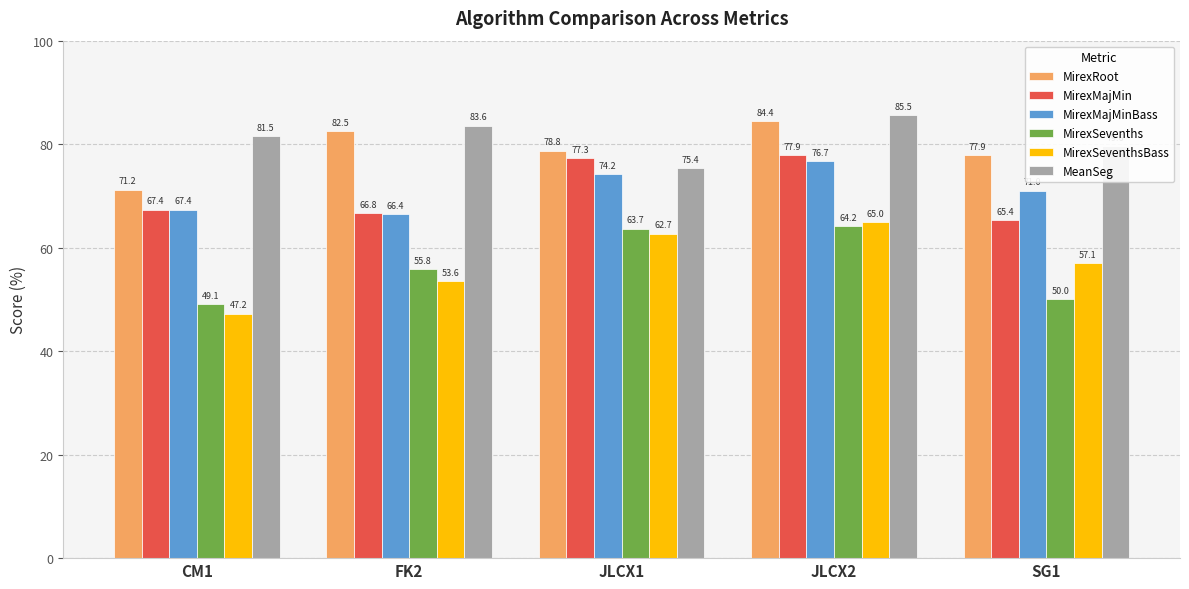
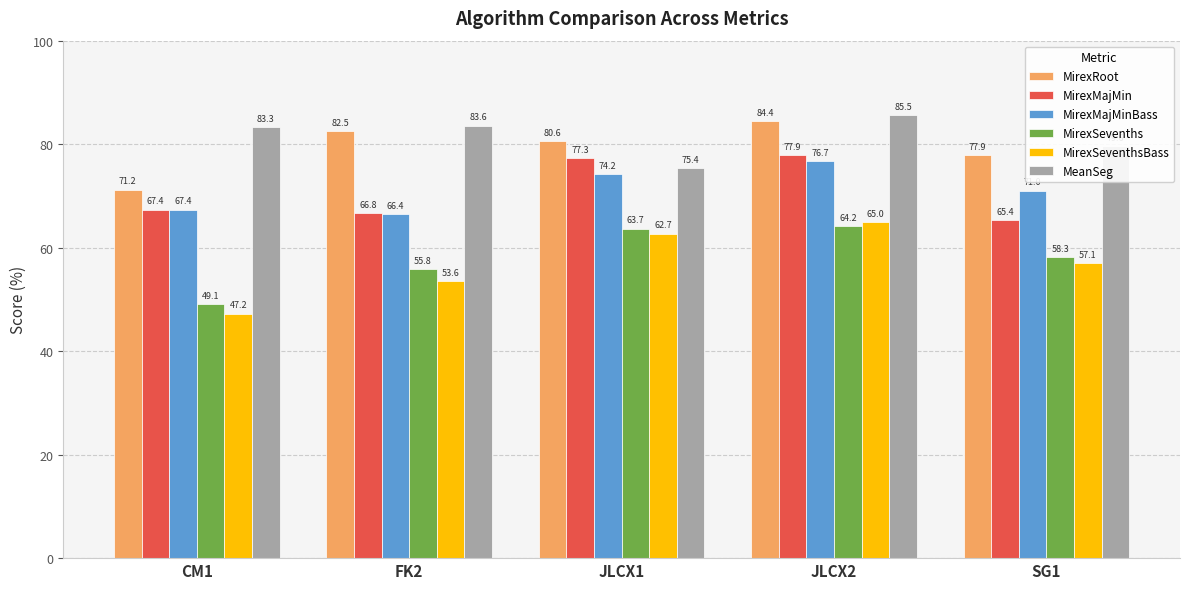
MeanSeg, CM1: 81.5 -> 83.3
MirexRoot, JLCX1: 78.8 -> 80.6
MirexSevenths, SG1: 50.0 -> 58.3
